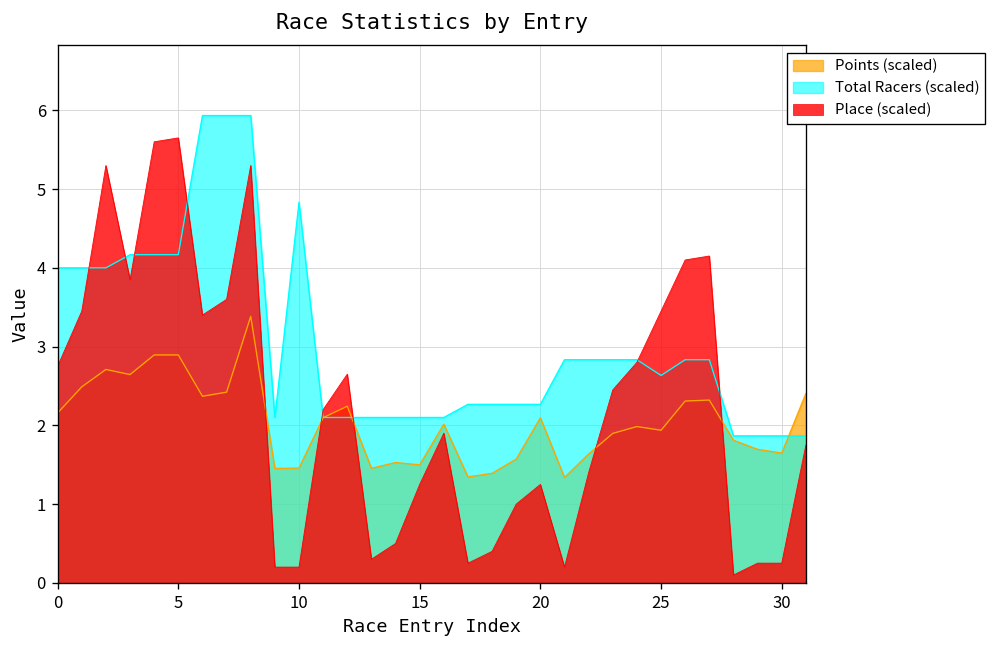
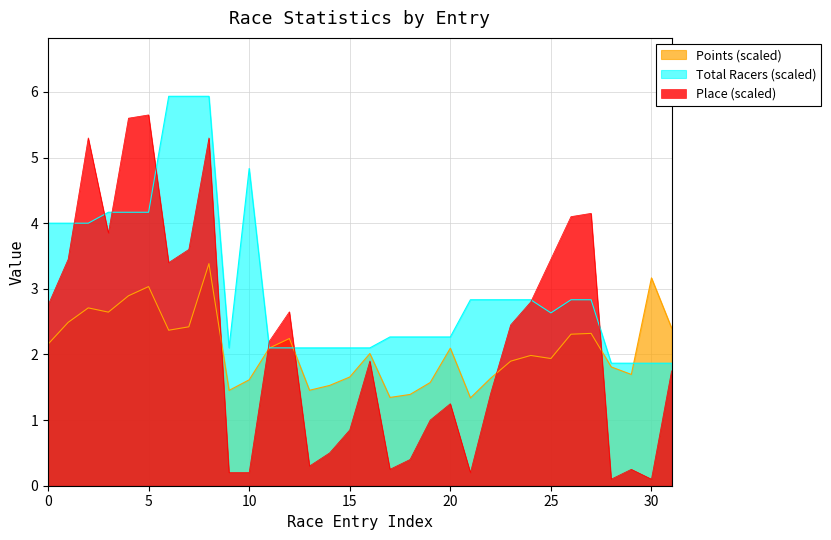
Points (scaled), 5: 2.9 -> 3.0
Points (scaled), 10: 1.5 -> 1.6
Points (scaled), 15: 1.5 -> 1.7
Place (scaled), 15: 1.3 -> 0.9
Points (scaled), 30: 1.6 -> 3.2
Place (scaled), 30: 0.3 -> 0.1
